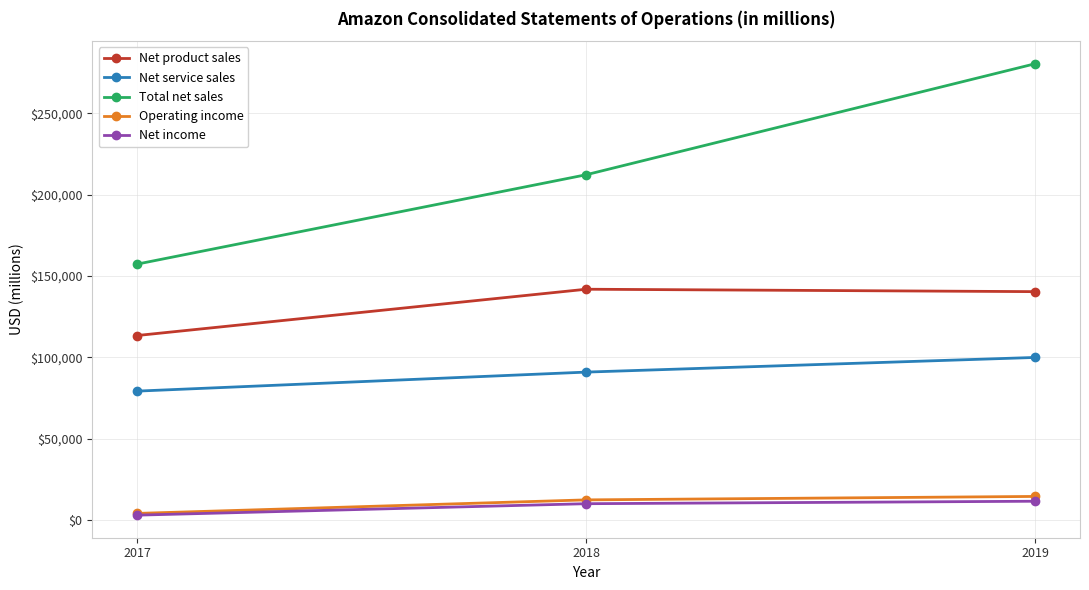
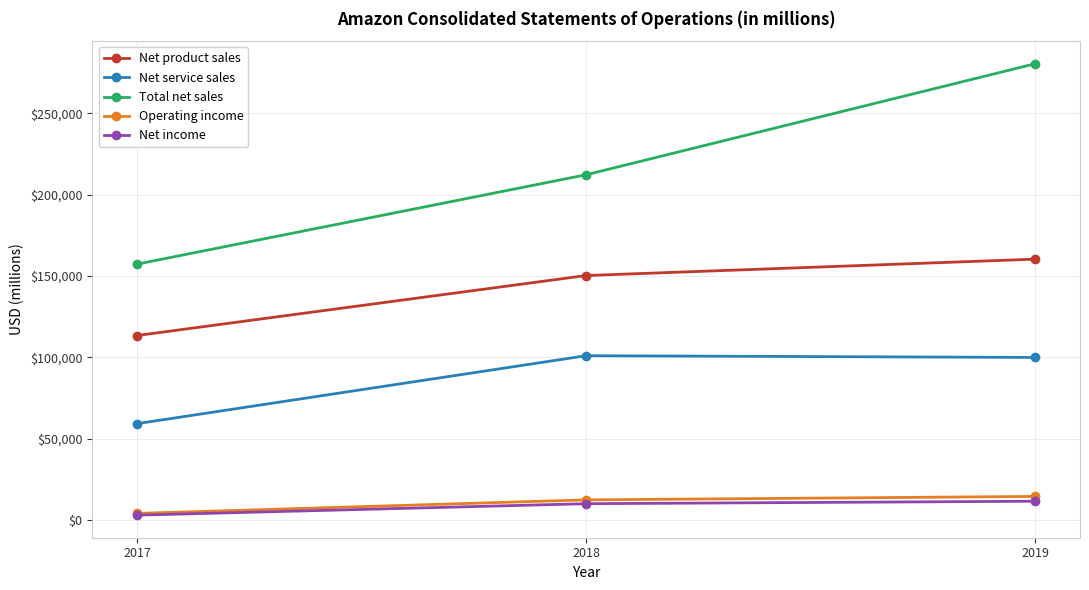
Net service sales, 2017: $79,000 -> $59,000
Net product sales, 2018: $142,000 -> $150,000
Net service sales, 2018: $91,000 -> $101,000
Net product sales, 2019: $140,000 -> $160,000
